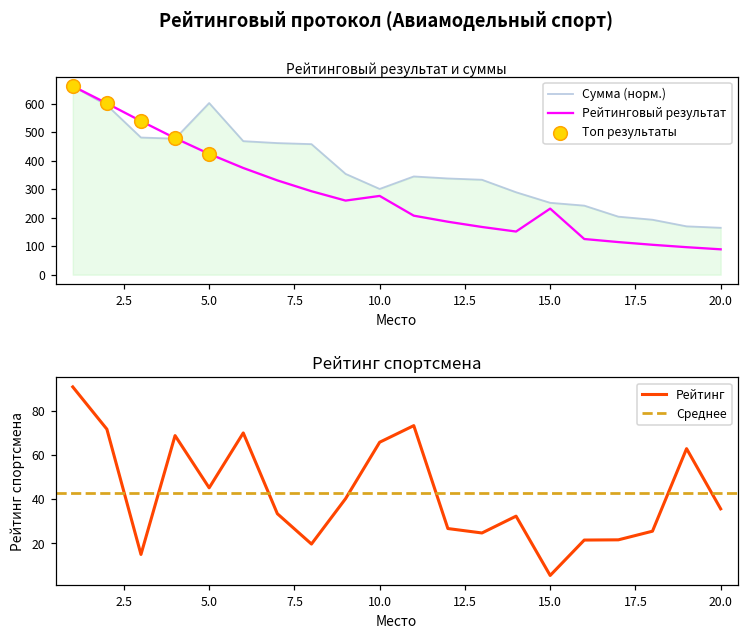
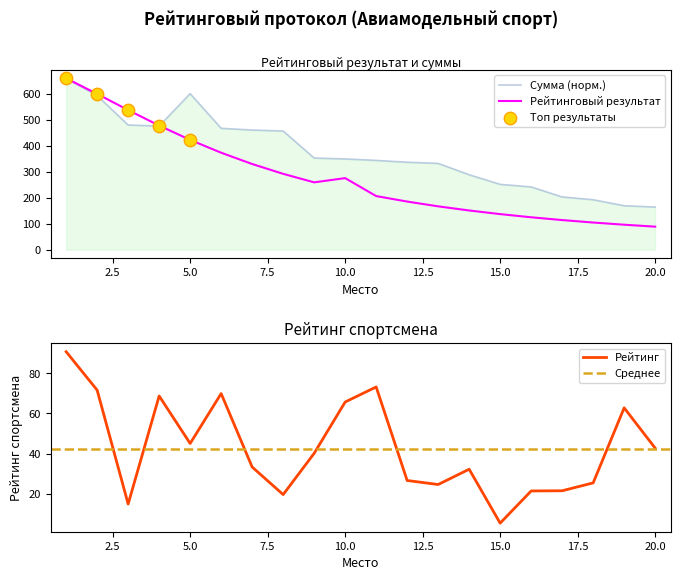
Рейтинговый результат и суммы, Сумма (норм.), 10.0: 300 -> 350
Рейтинговый результат и суммы, Рейтинговый результат, 15.0: 230 -> 140
Рейтинг спортсмена, 20.0: 36 -> 43
